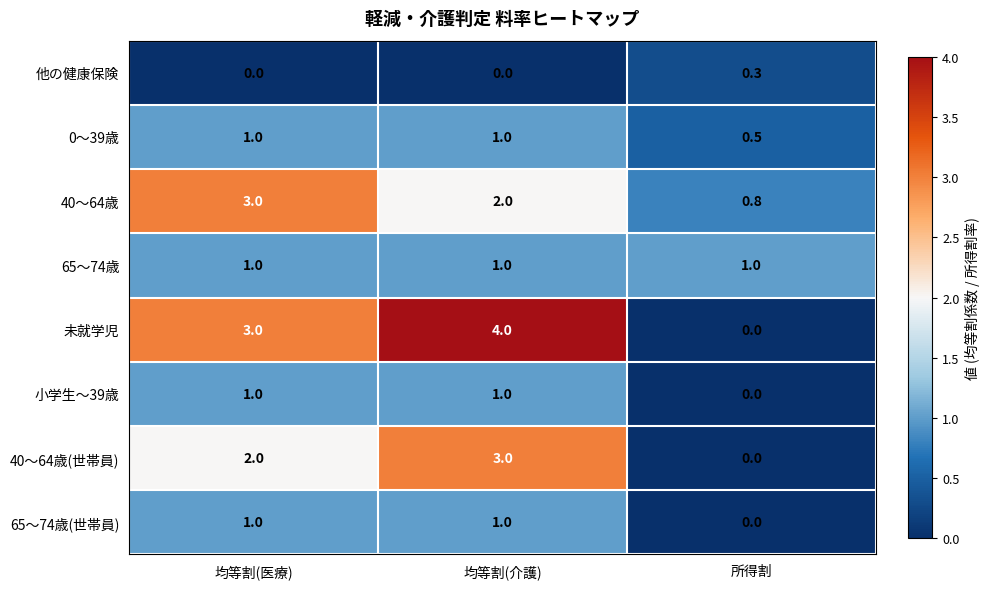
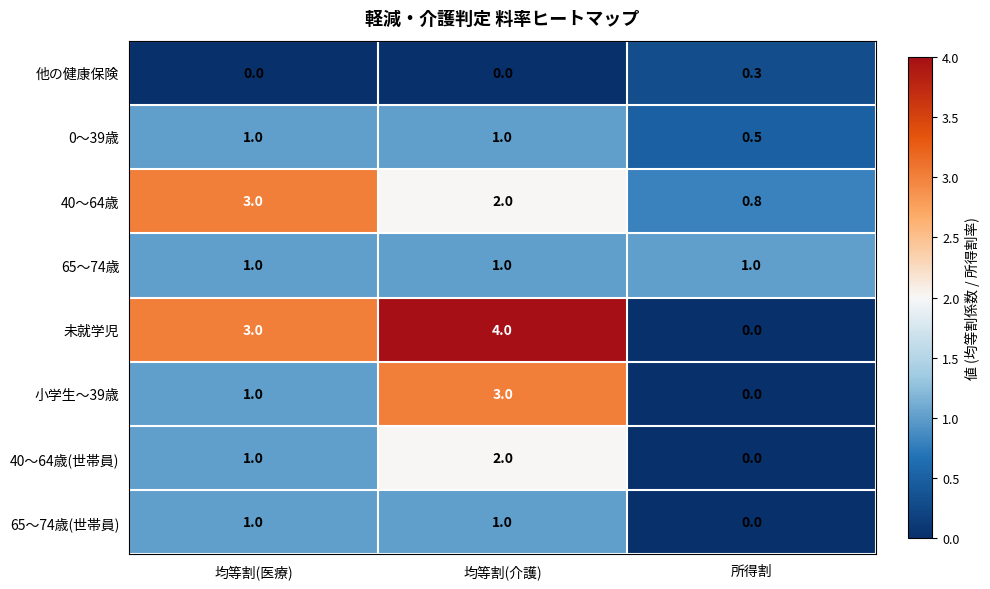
小学生～39歳, 均等割(介護): 1.0 -> 3.0
40～64歳(世帯員), 均等割(医療): 2.0 -> 1.0
40～64歳(世帯員), 均等割(介護): 3.0 -> 2.0
